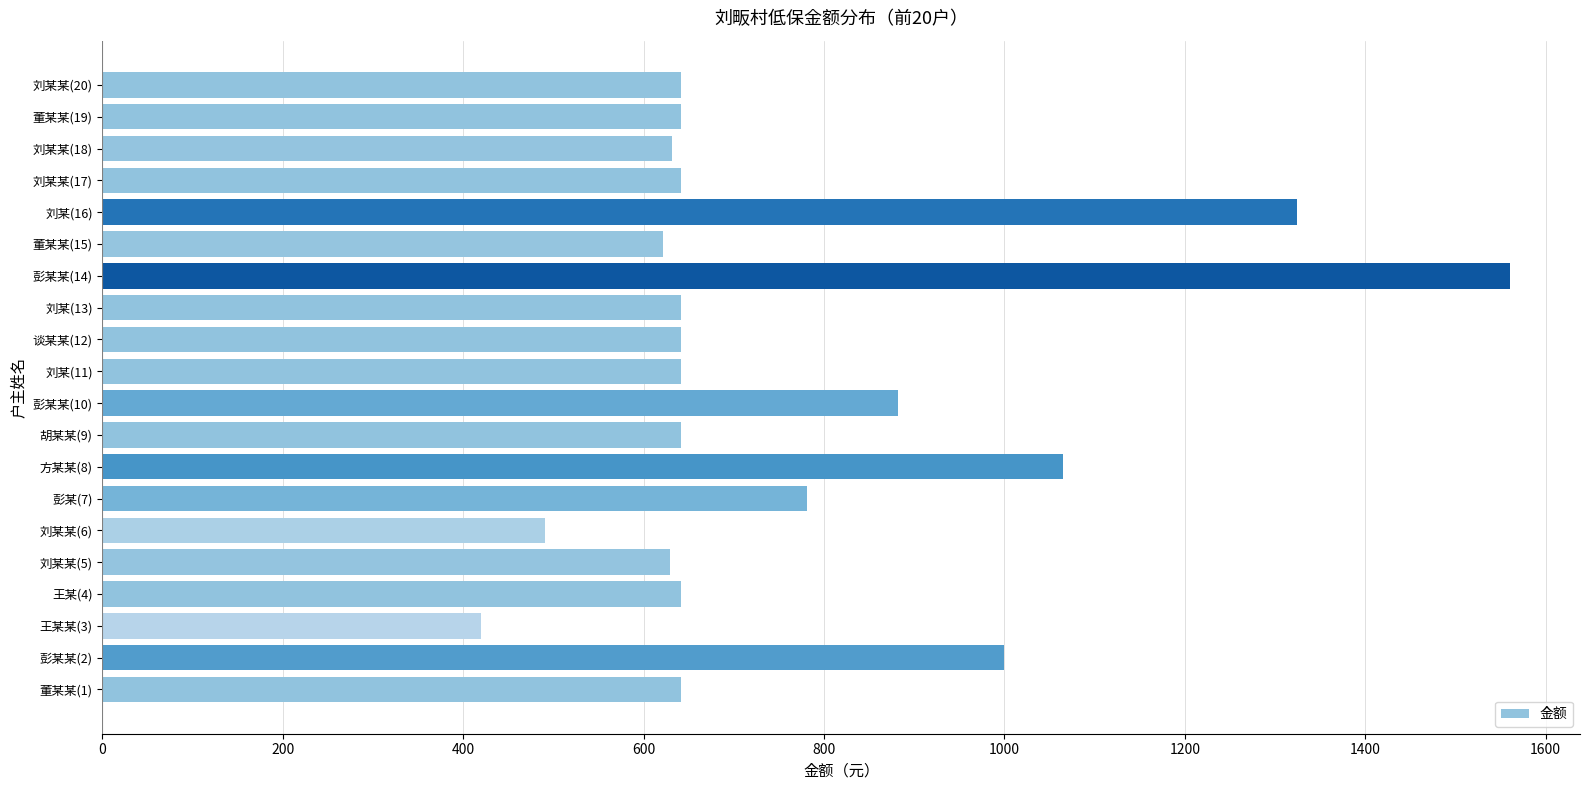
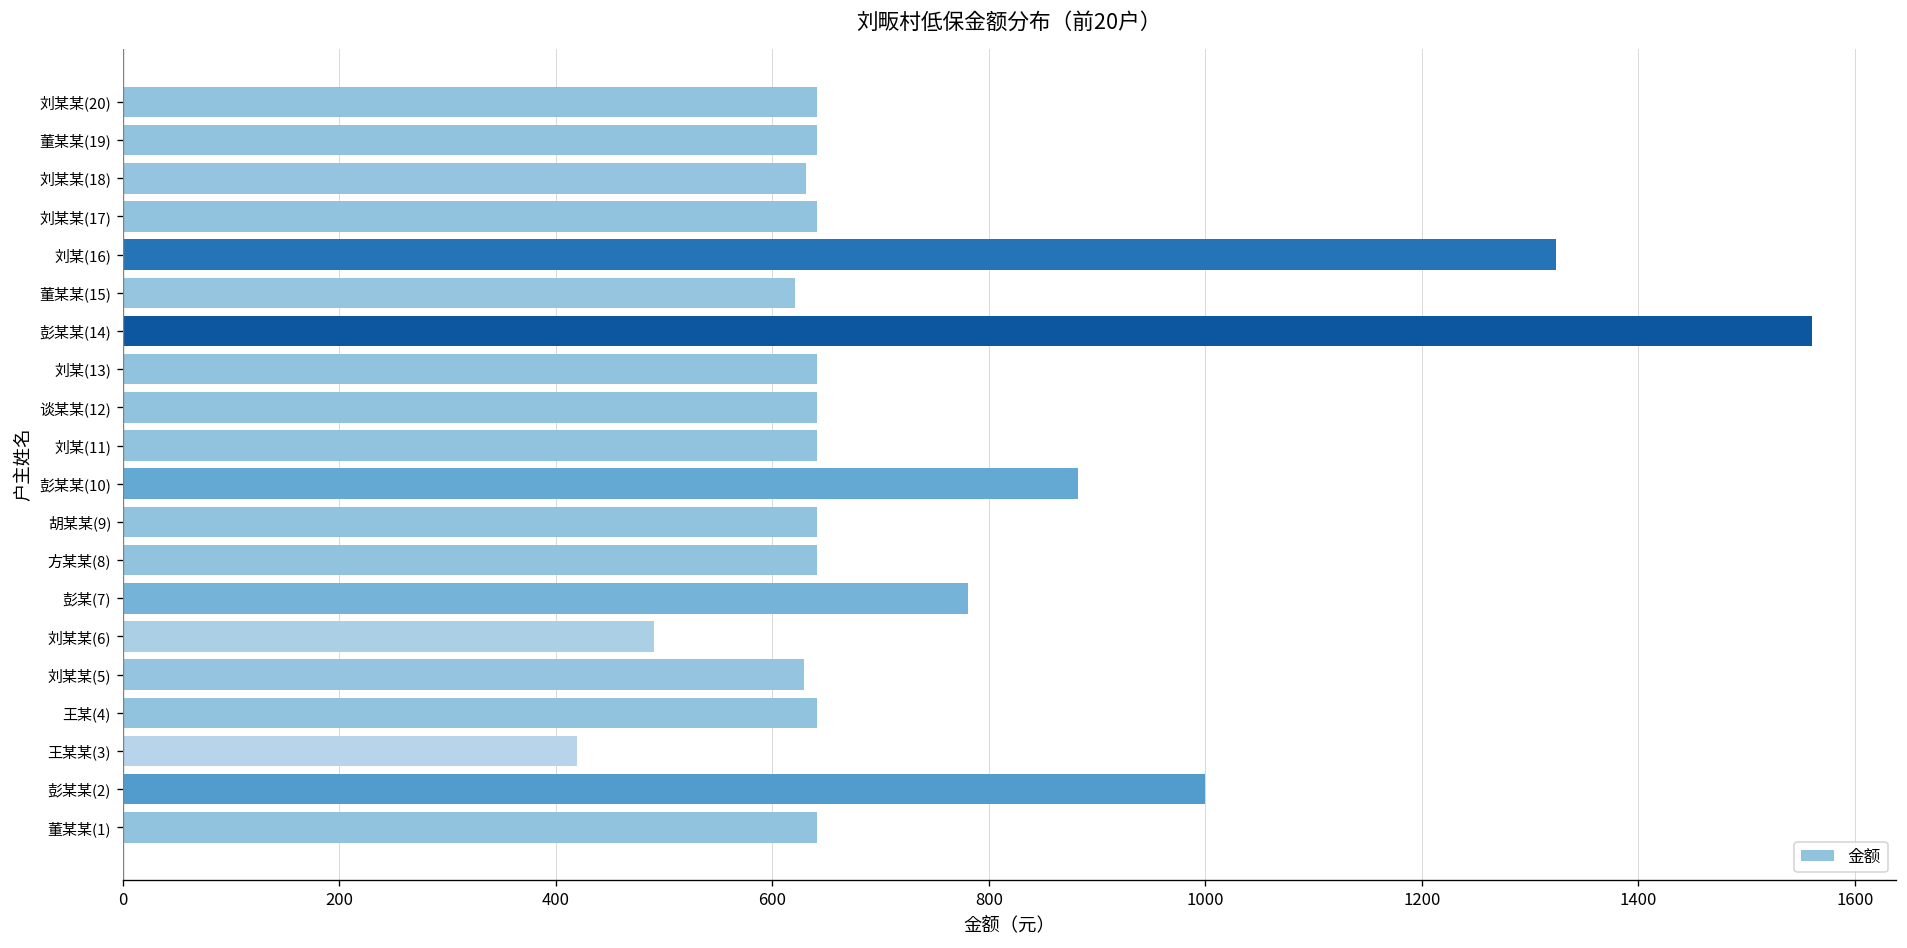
方某某(8): 1070 -> 640
